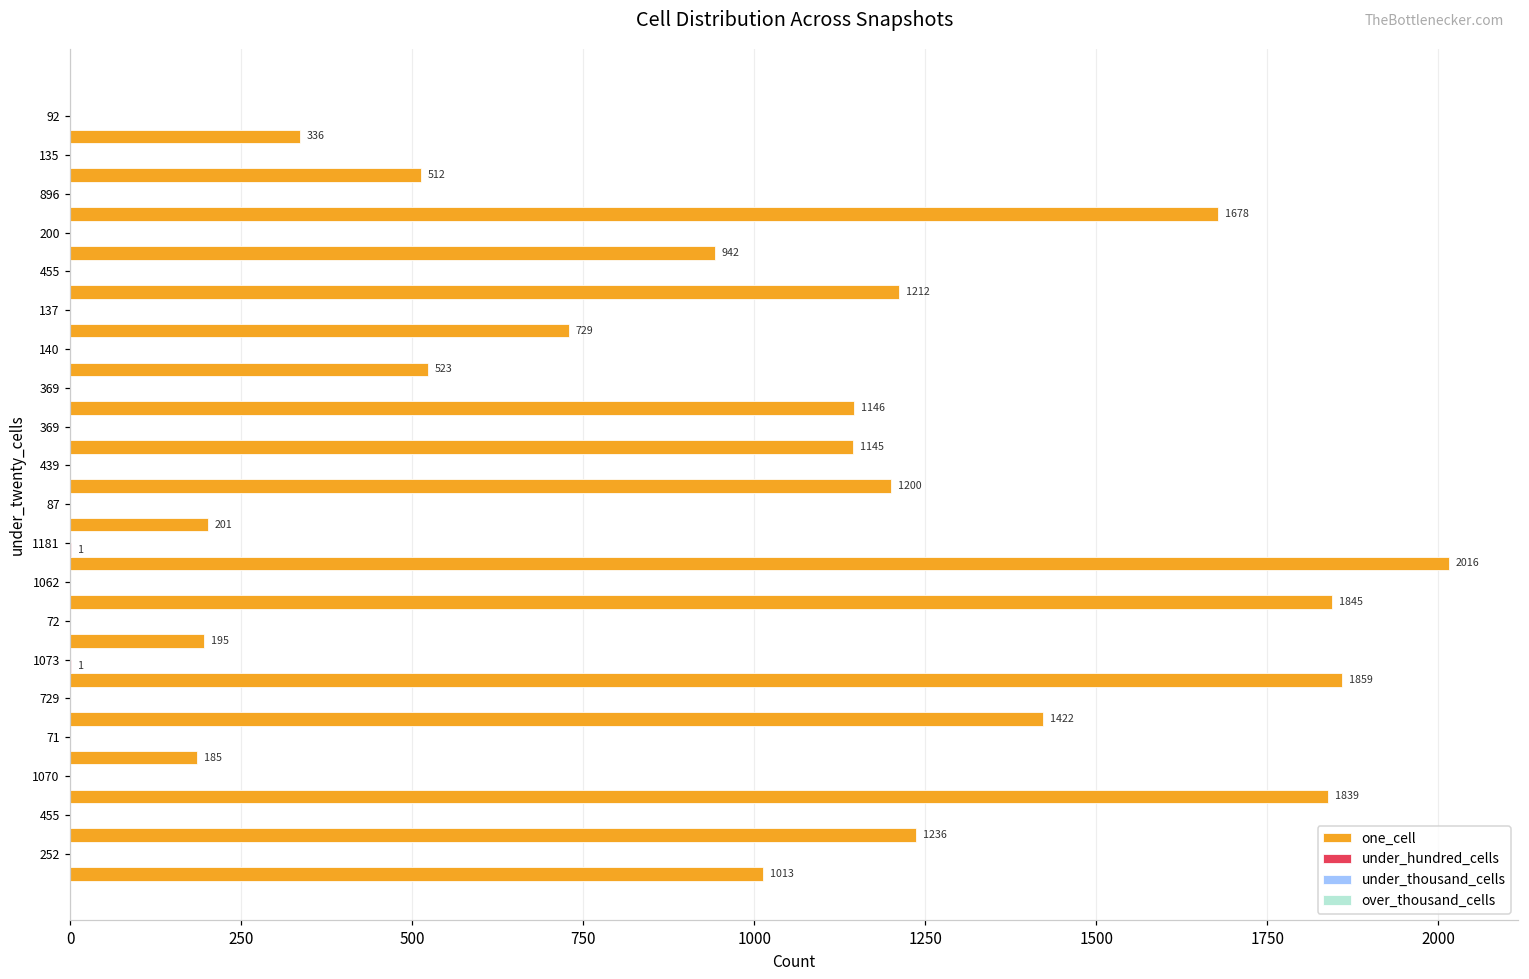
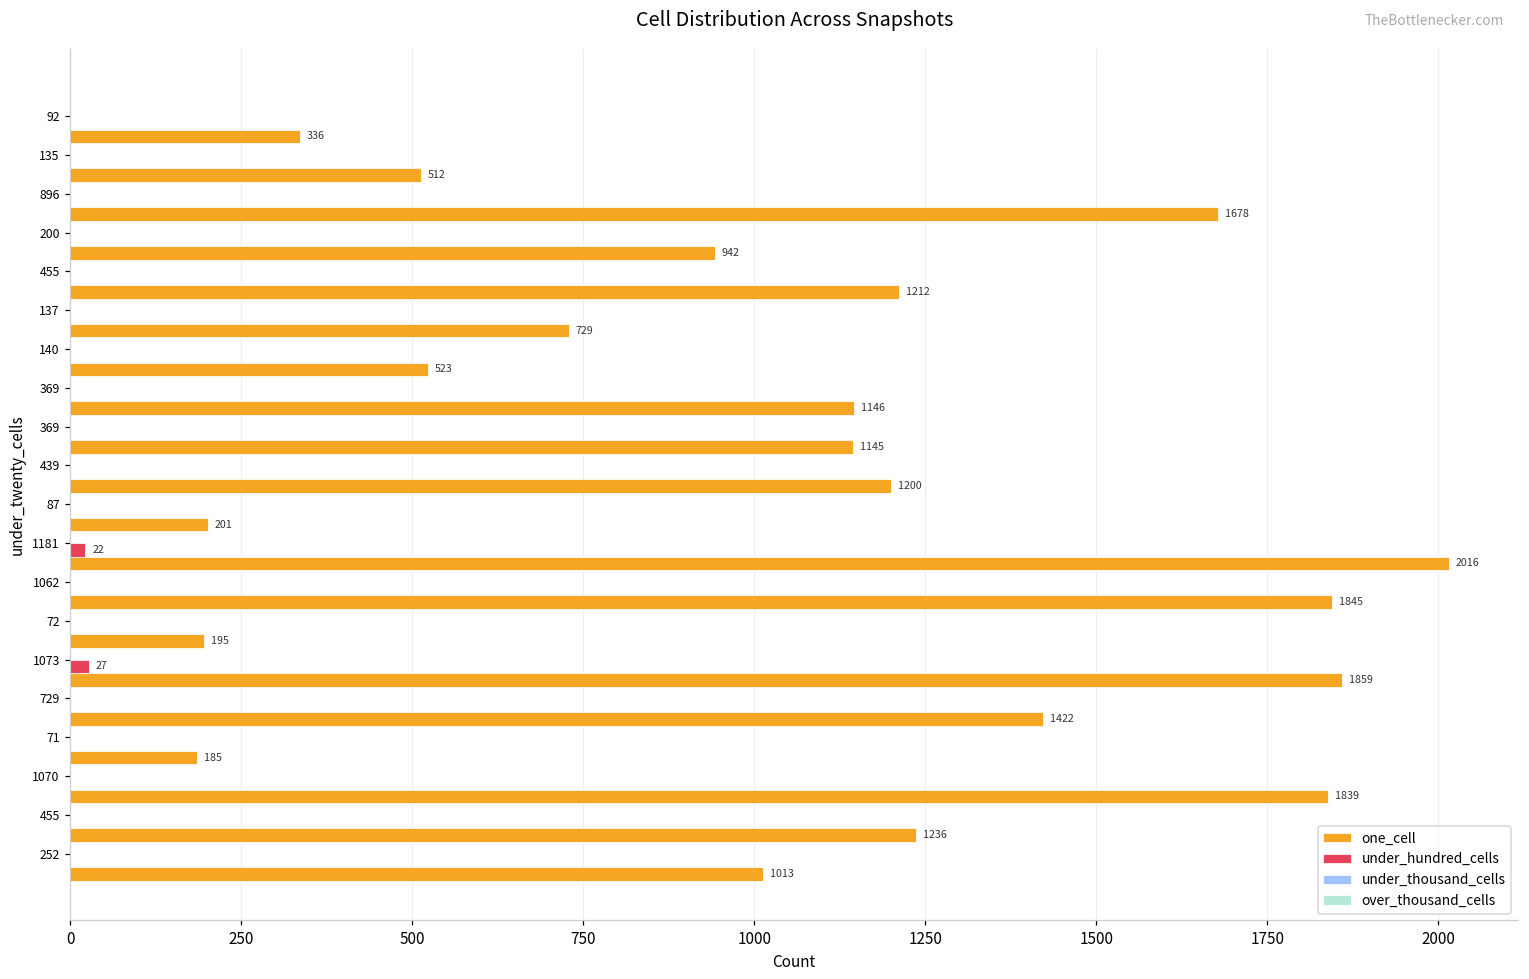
under_hundred_cells, 1181: 1 -> 22
under_hundred_cells, 1073: 1 -> 27
